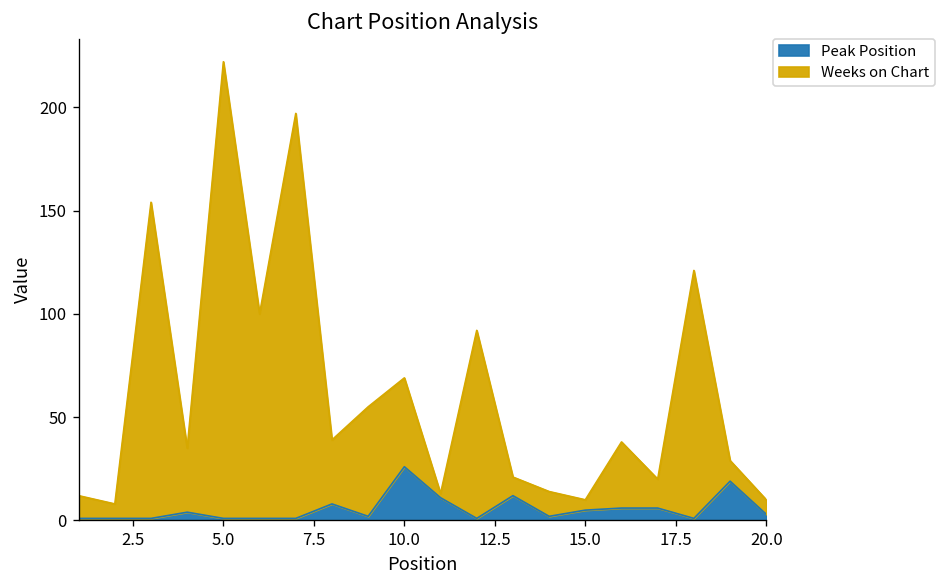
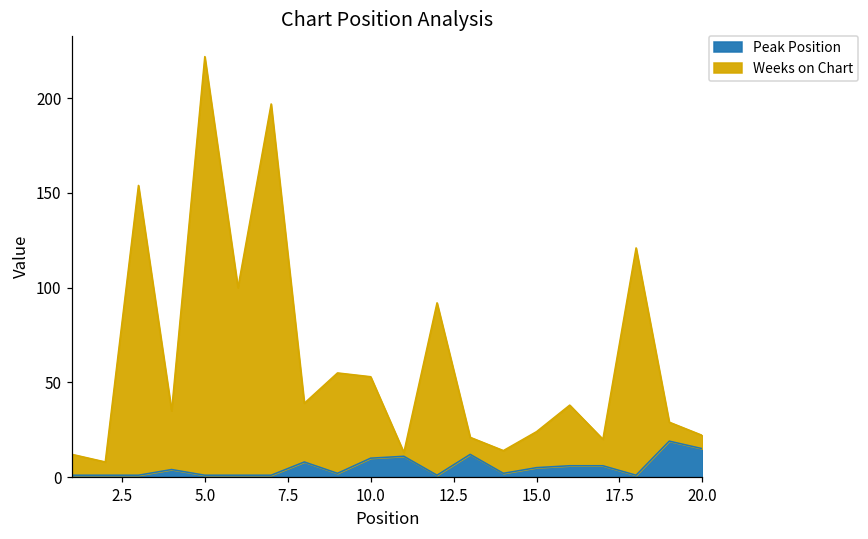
Peak Position, 10.0: 26 -> 10
Weeks on Chart, 15.0: 5 -> 19
Peak Position, 20.0: 3 -> 15
